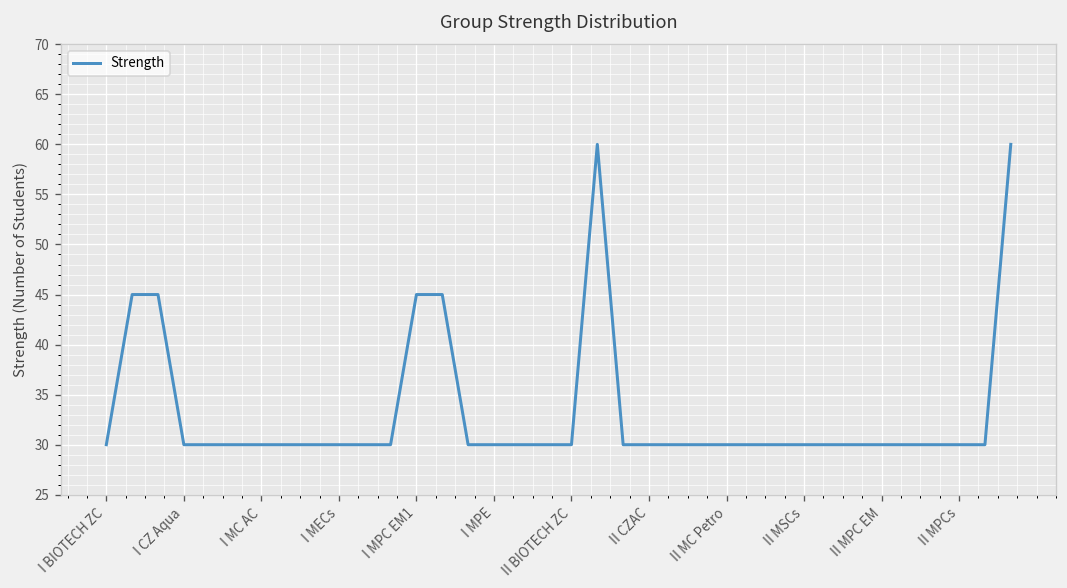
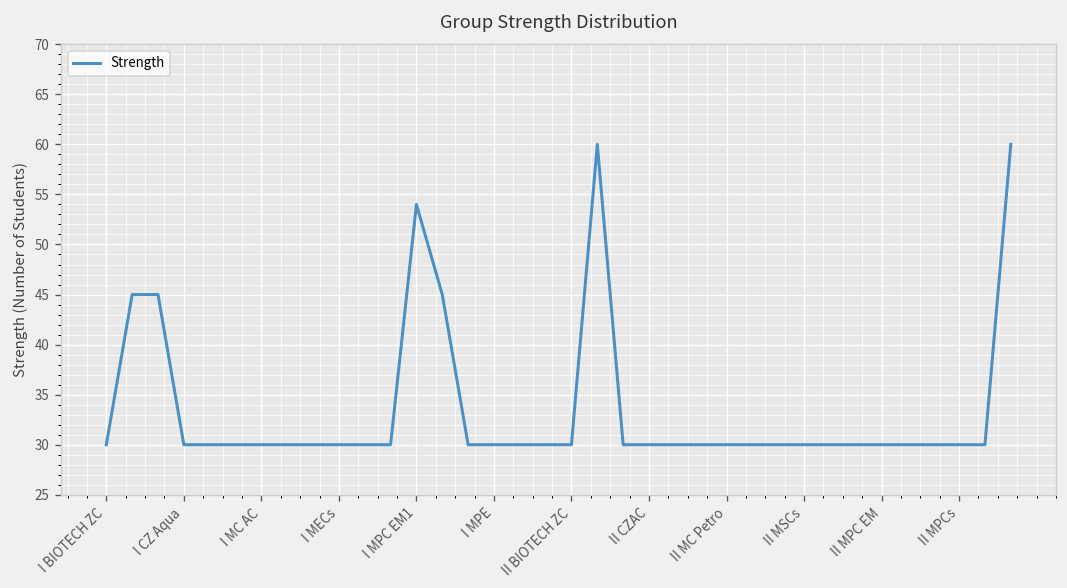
I MPC EM1: 45 -> 54
